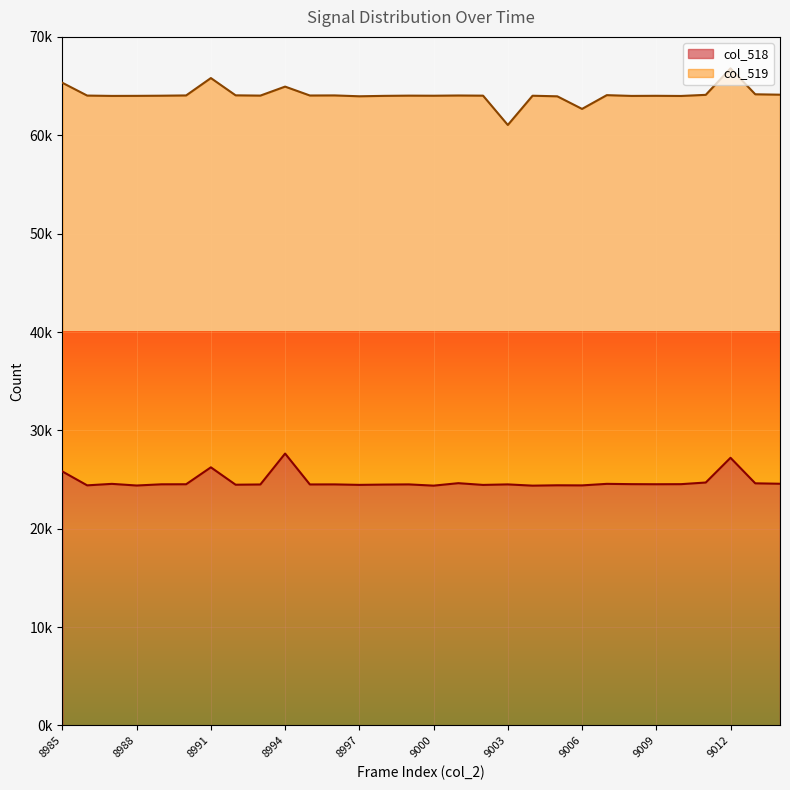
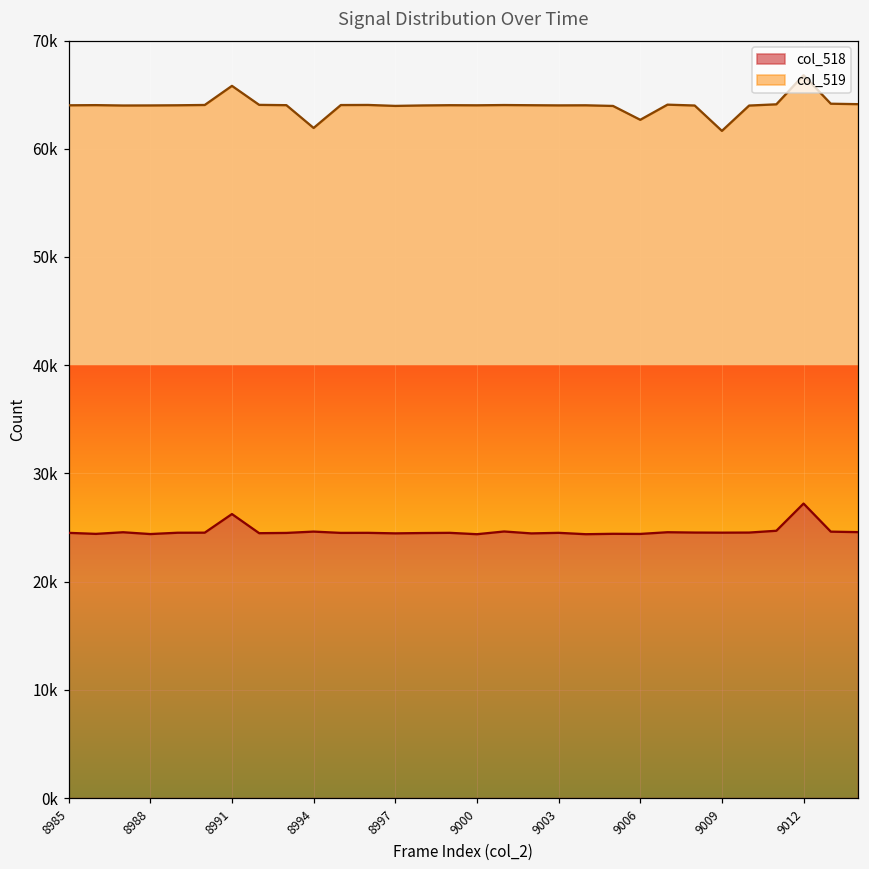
col_518, 8985: 26000 -> 25000
col_518, 8994: 28000 -> 25000
col_519, 9003: 37000 -> 40000
col_519, 9009: 39000 -> 37000
